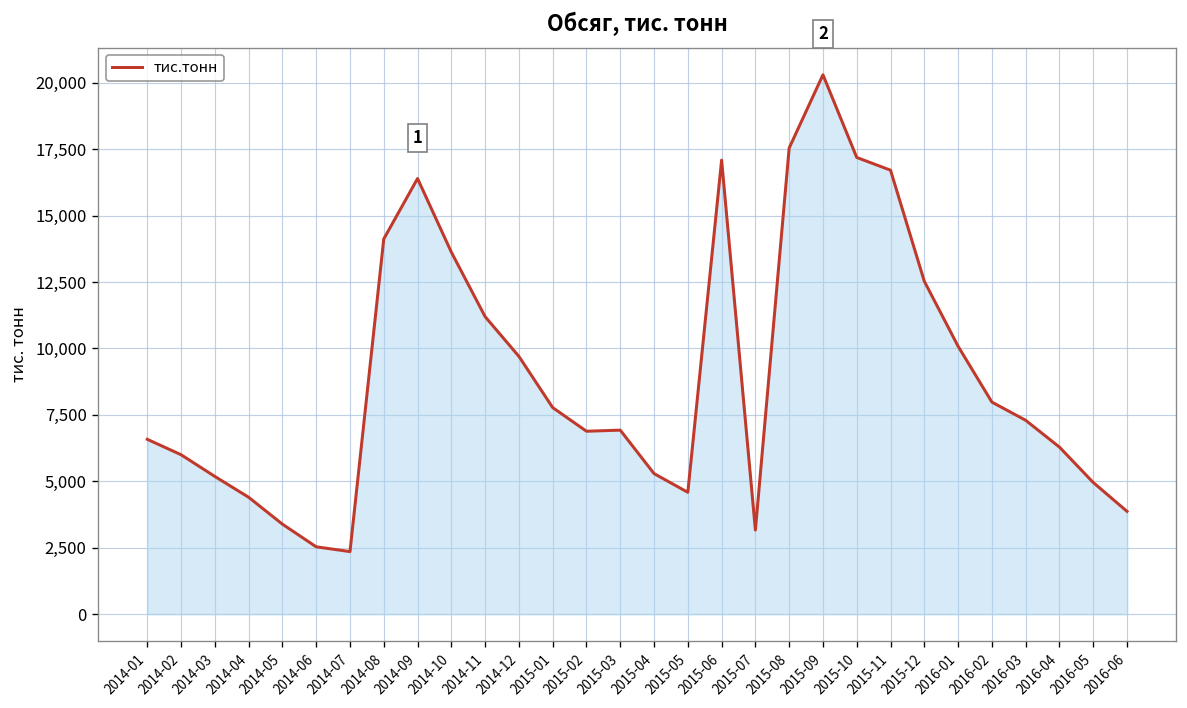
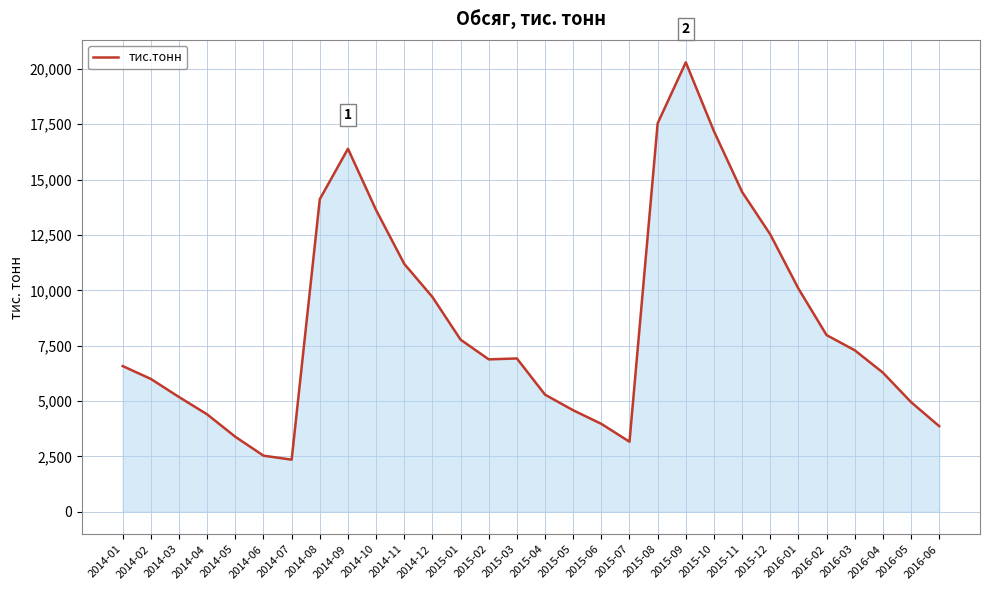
2015-06: 17,100 -> 4,000
2015-11: 16,700 -> 14,400
